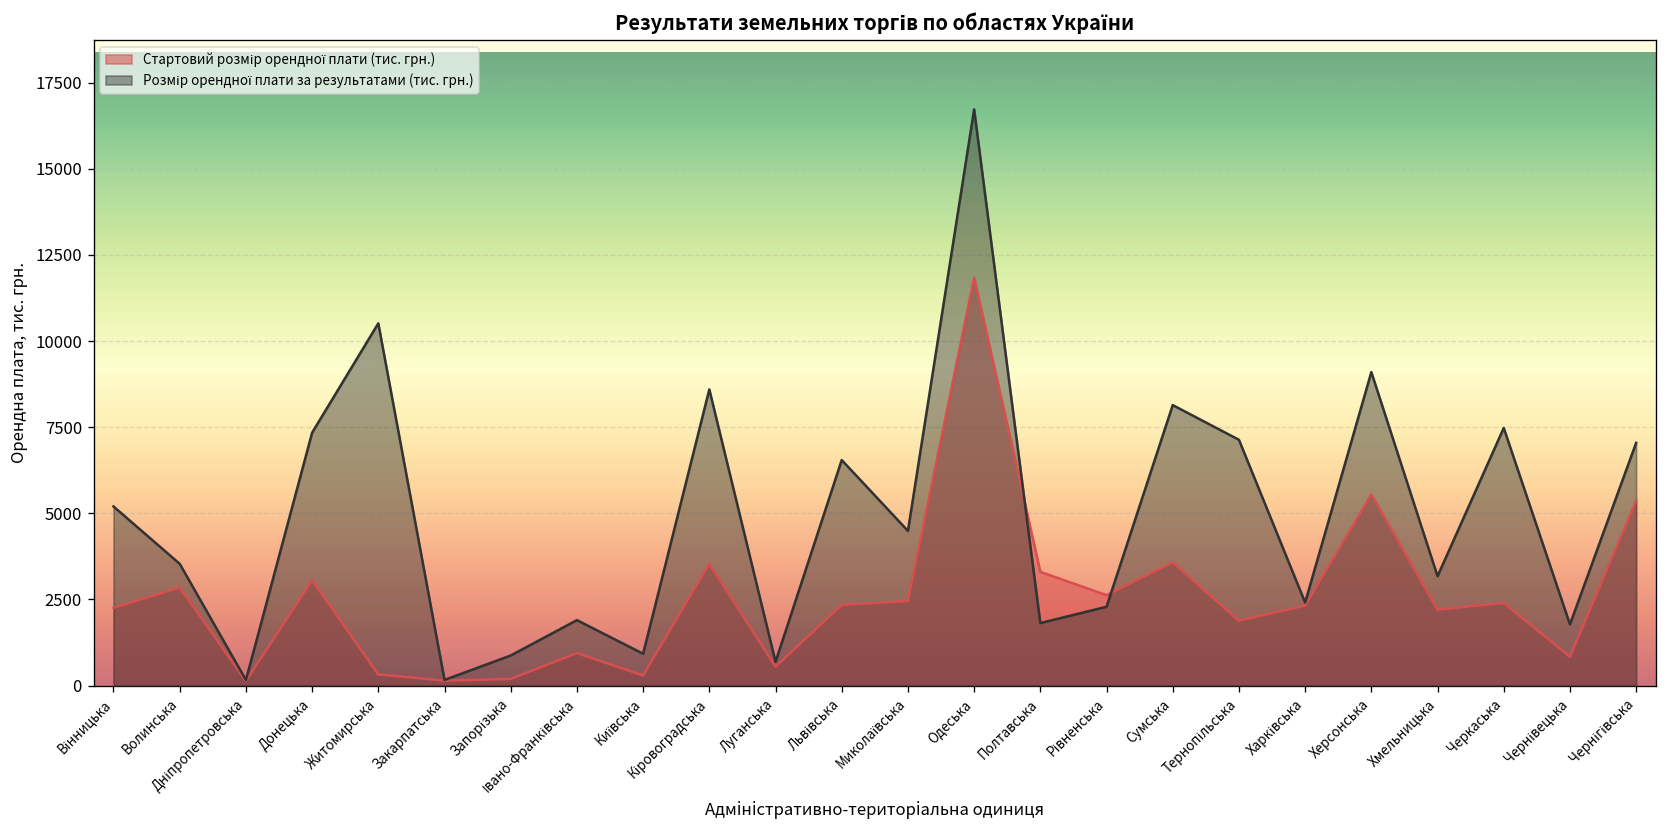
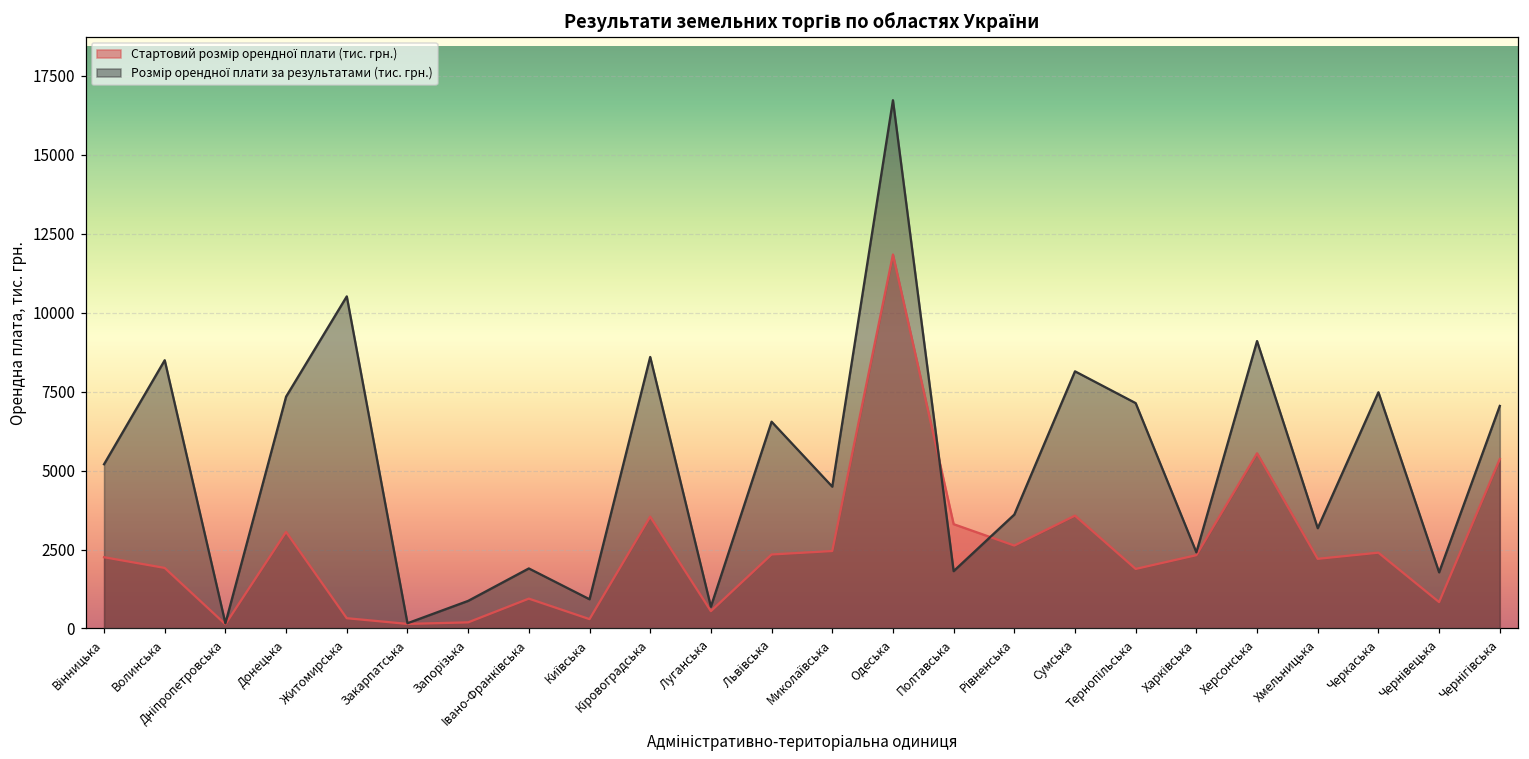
Стартовий розмір орендної плати (тис. грн.), Волинська: 2800 -> 1900
Розмір орендної плати за результатами (тис. грн.), Волинська: 3500 -> 8500
Розмір орендної плати за результатами (тис. грн.), Рівненська: 2300 -> 3600
